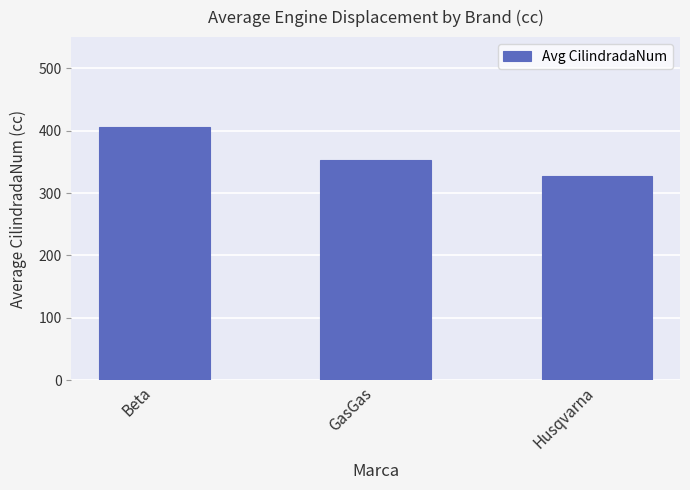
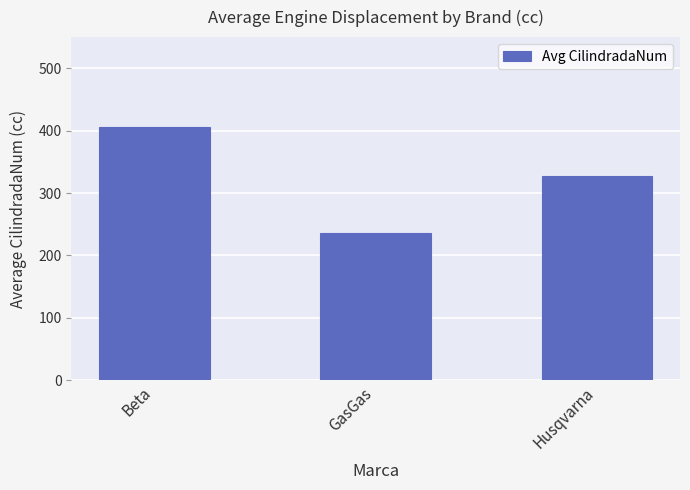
GasGas: 350 -> 240
